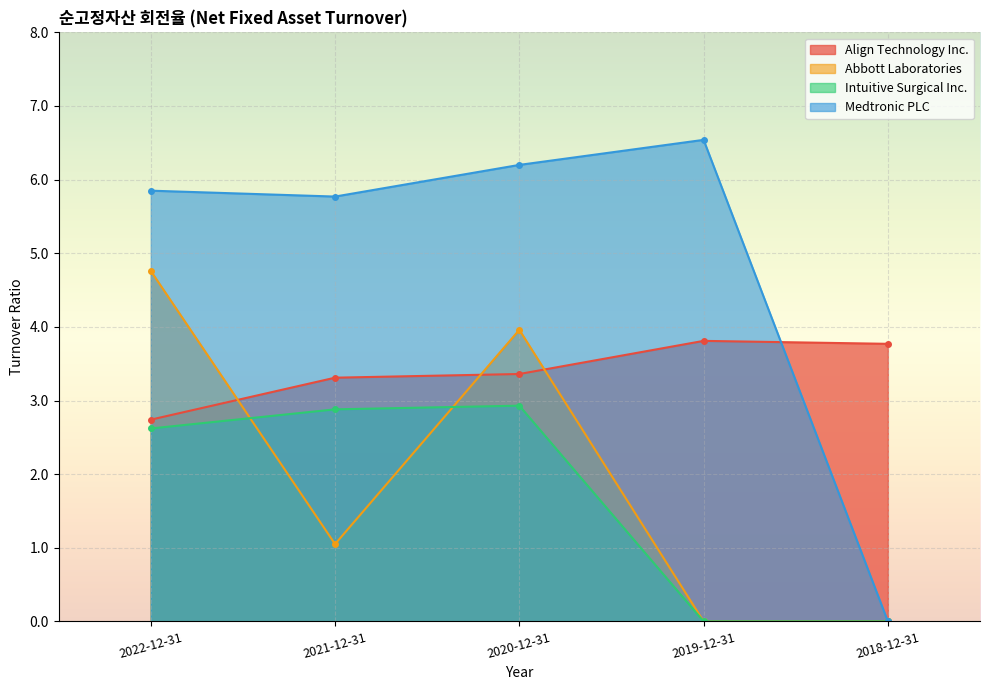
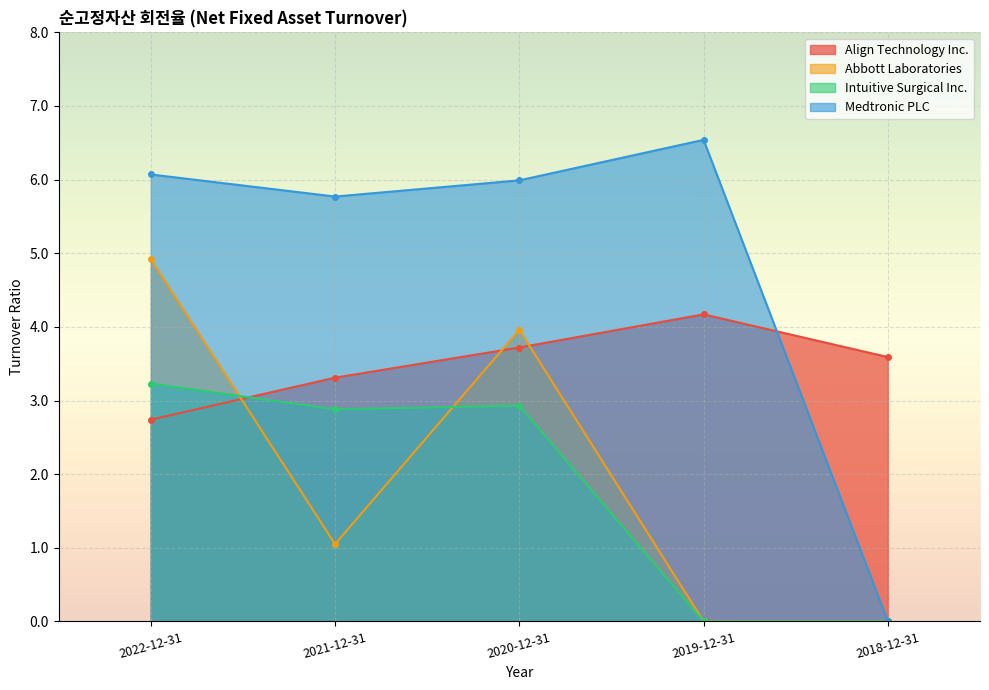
Abbott Laboratories, 2022-12-31: 4.8 -> 4.9
Intuitive Surgical Inc., 2022-12-31: 2.6 -> 3.2
Medtronic PLC, 2022-12-31: 5.9 -> 6.1
Align Technology Inc., 2020-12-31: 3.4 -> 3.7
Medtronic PLC, 2020-12-31: 6.2 -> 6.0
Align Technology Inc., 2019-12-31: 3.8 -> 4.2
Align Technology Inc., 2018-12-31: 3.8 -> 3.6
